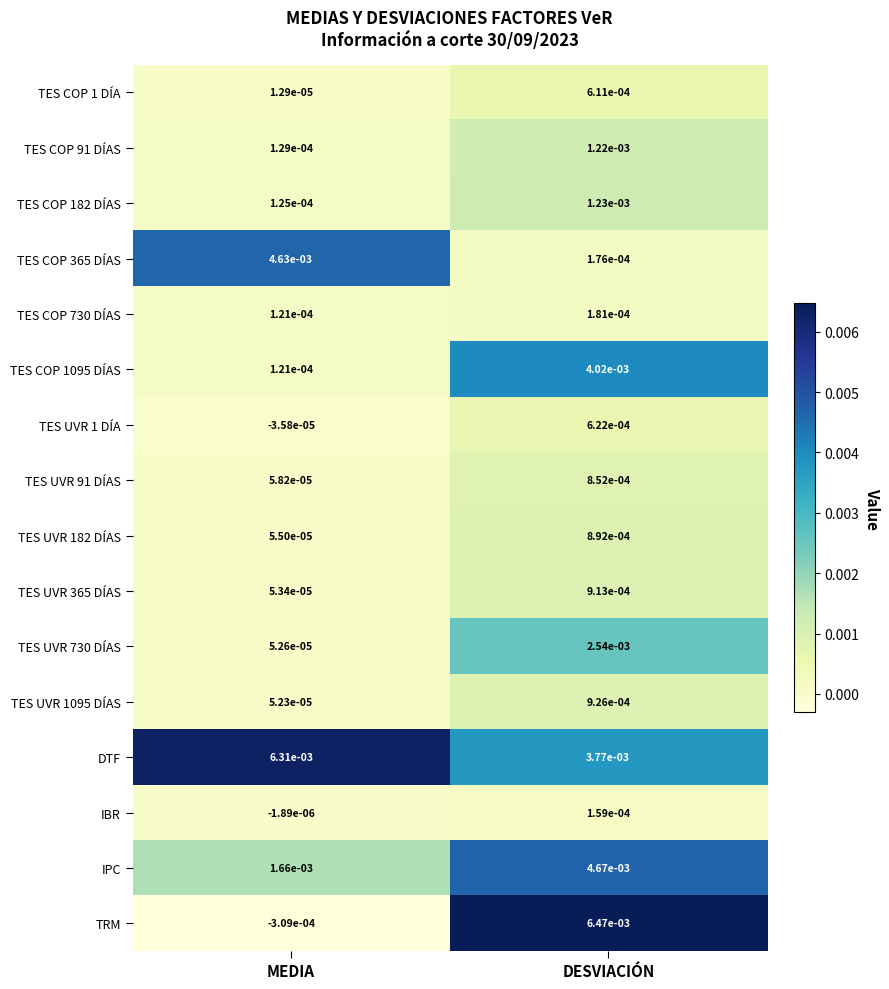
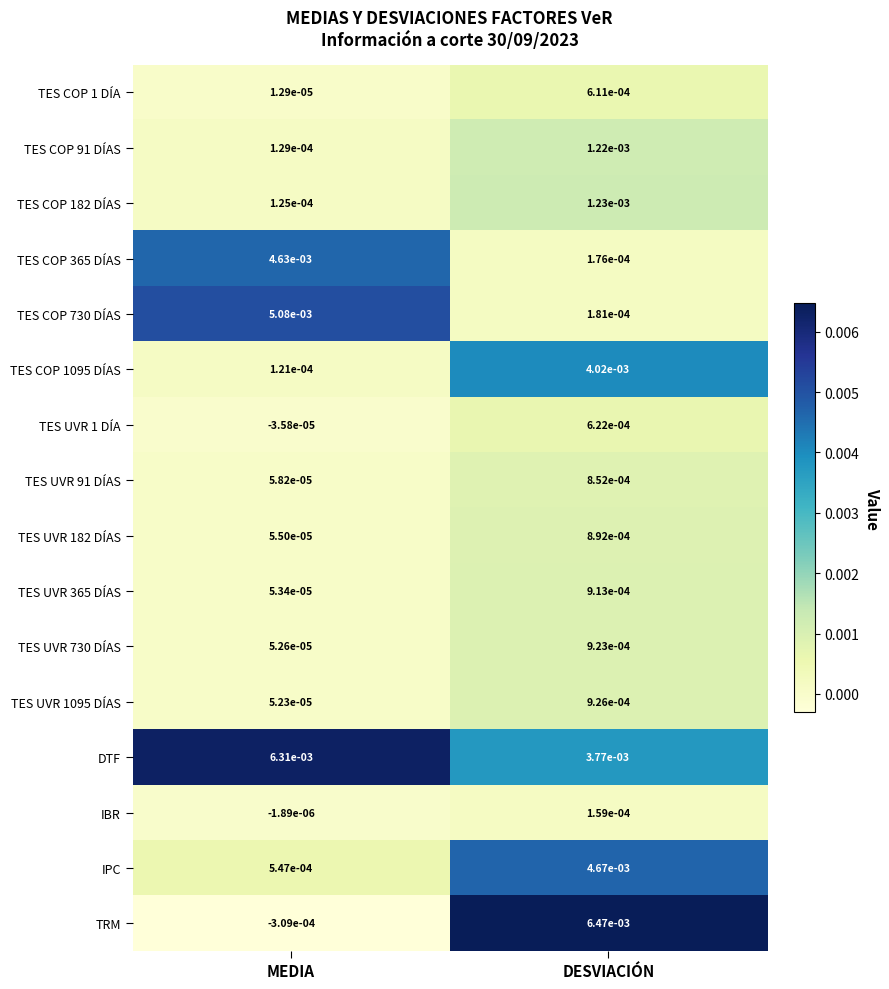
TES COP 730 DÍAS, MEDIA: 1.21e-04 -> 5.08e-03
TES UVR 730 DÍAS, DESVIACIÓN: 2.54e-03 -> 9.23e-04
IPC, MEDIA: 1.66e-03 -> 5.47e-04
